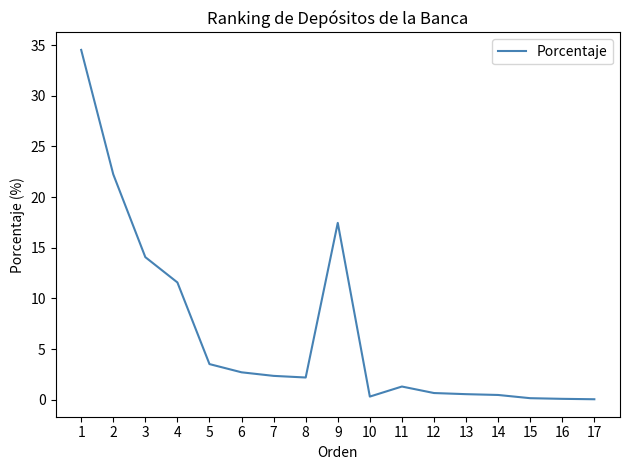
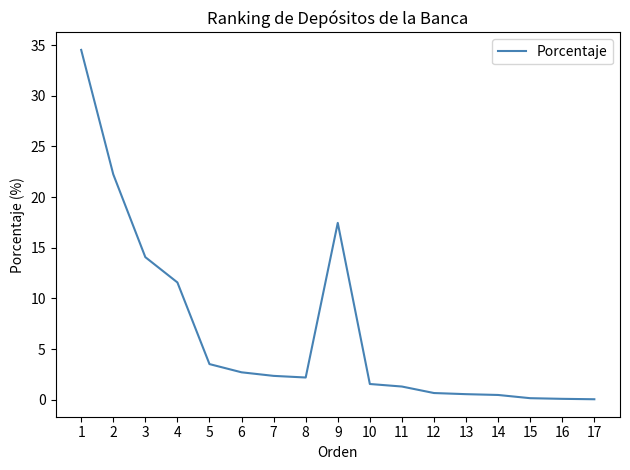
10: 0.3 -> 1.6
